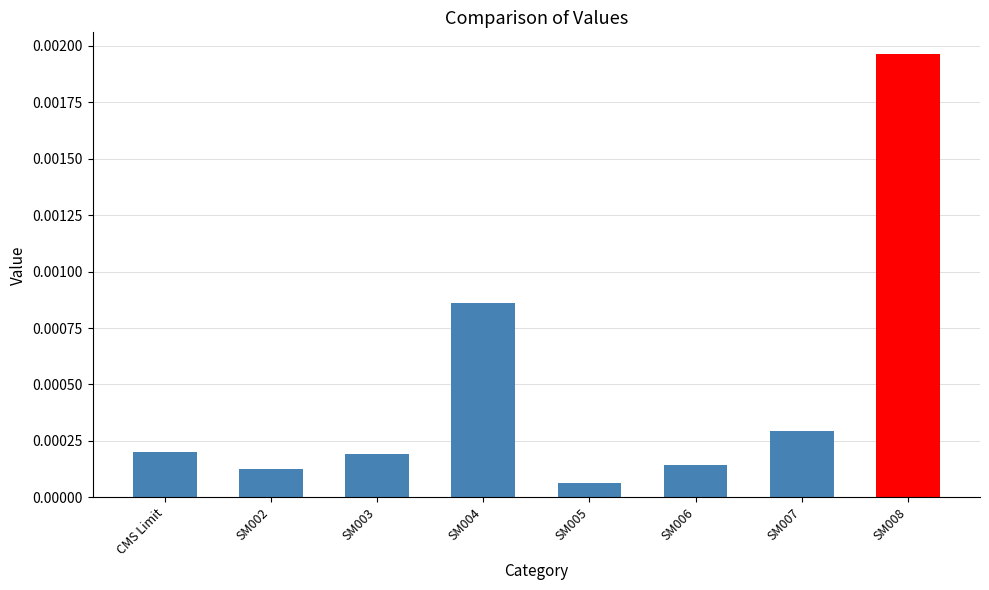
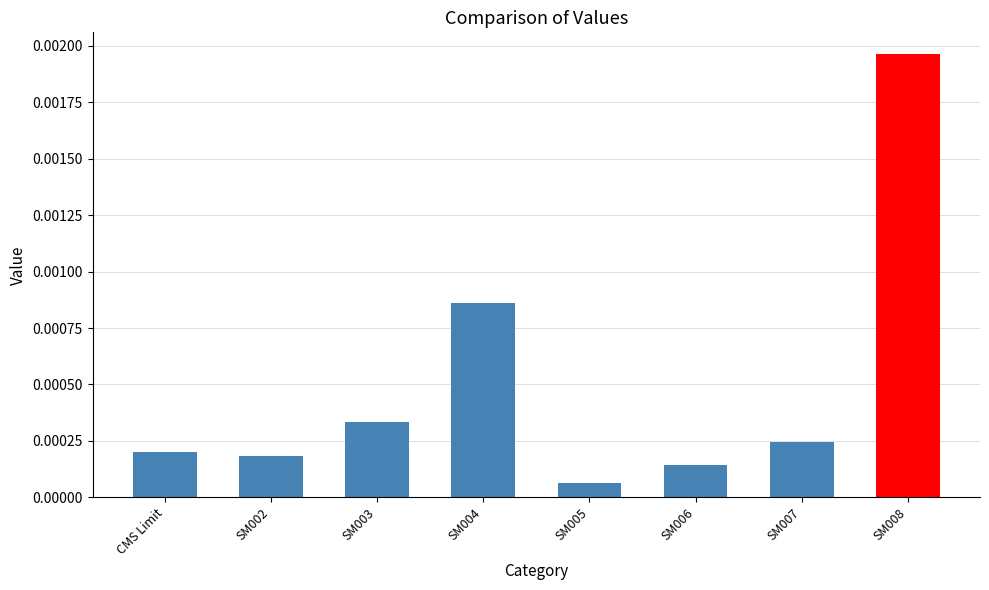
SM002: 0.00013 -> 0.00018
SM003: 0.00019 -> 0.00033
SM007: 0.00029 -> 0.00025
